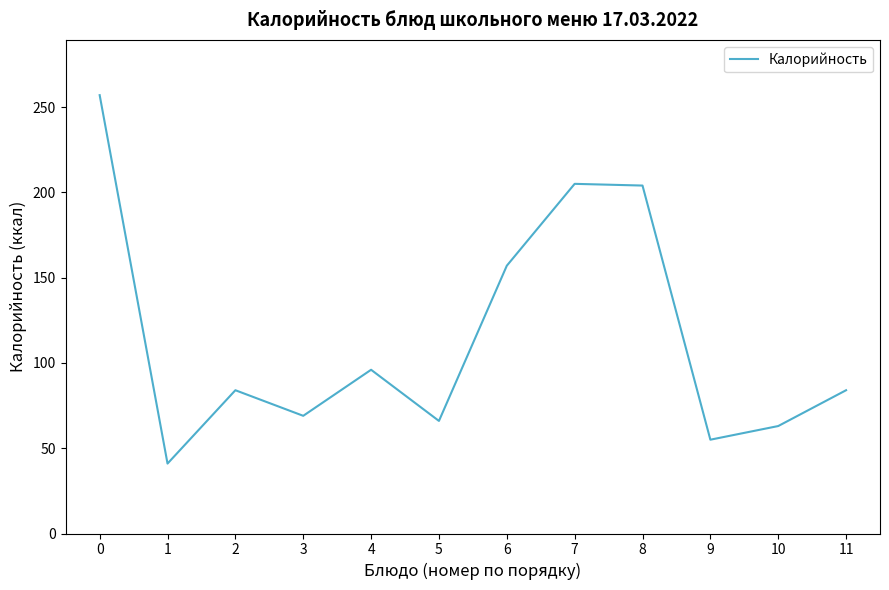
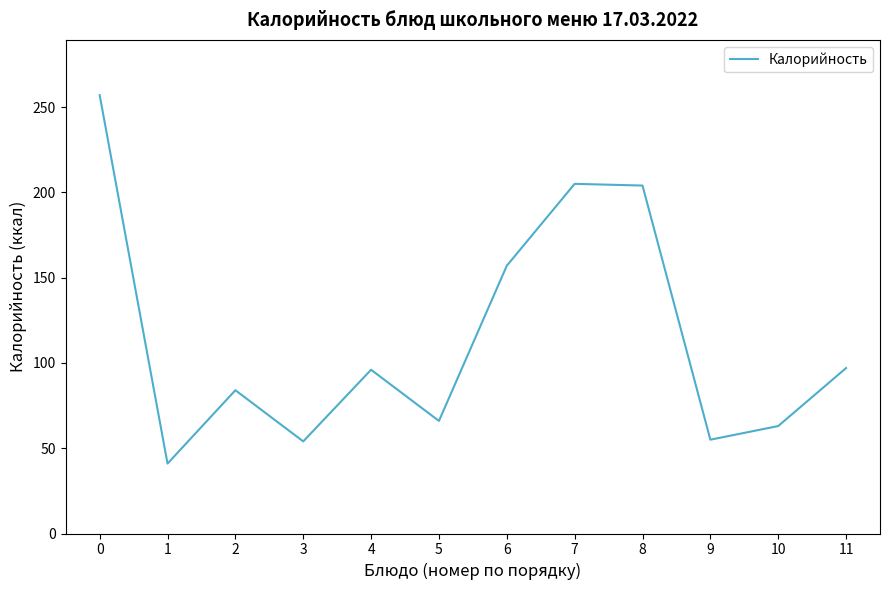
3: 69 -> 54
11: 84 -> 97
